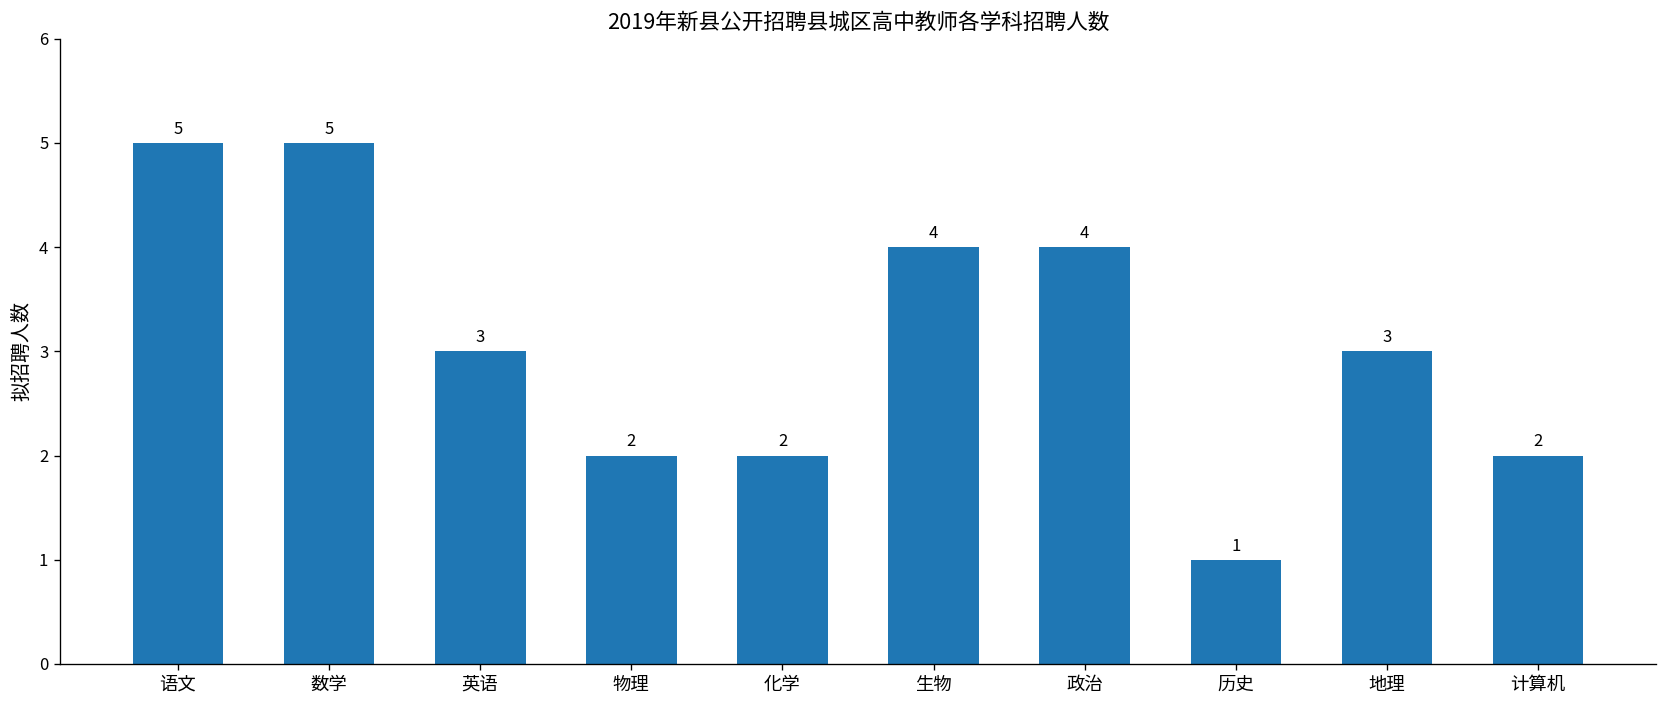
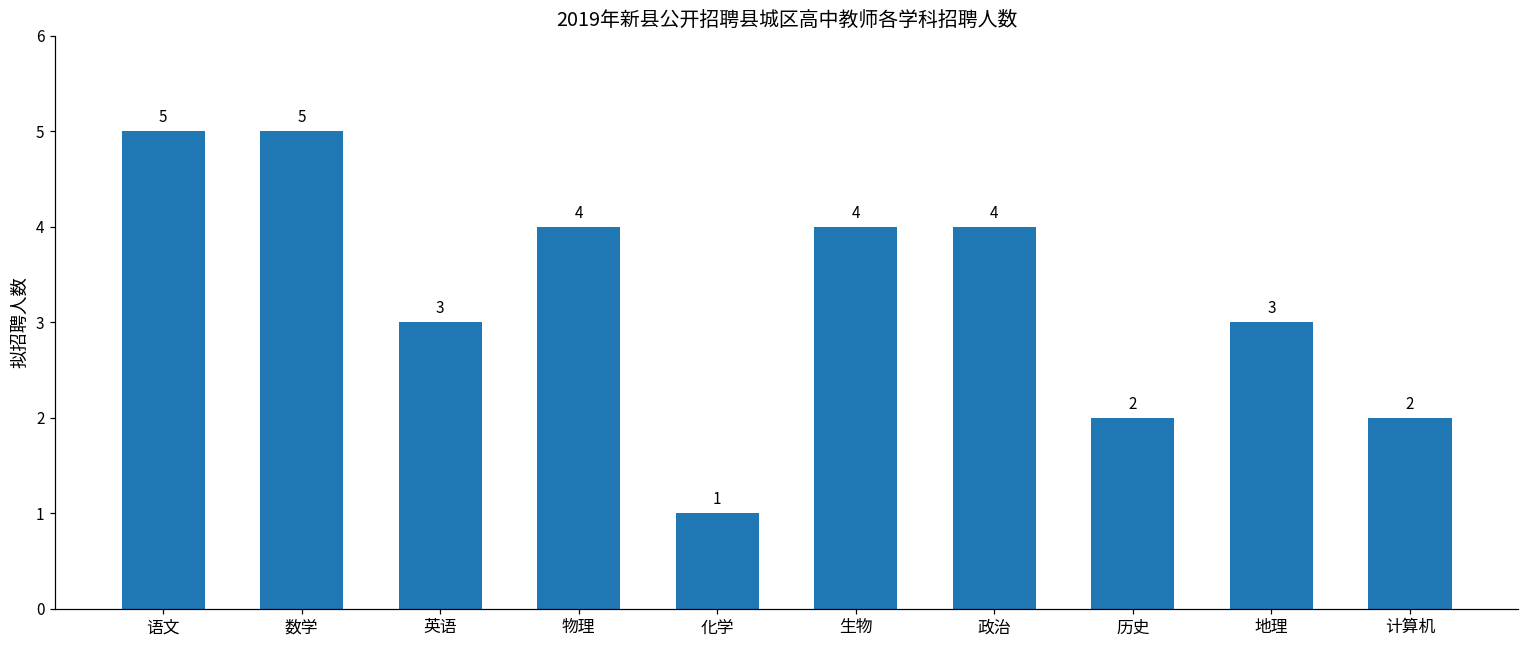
物理: 2 -> 4
化学: 2 -> 1
历史: 1 -> 2
